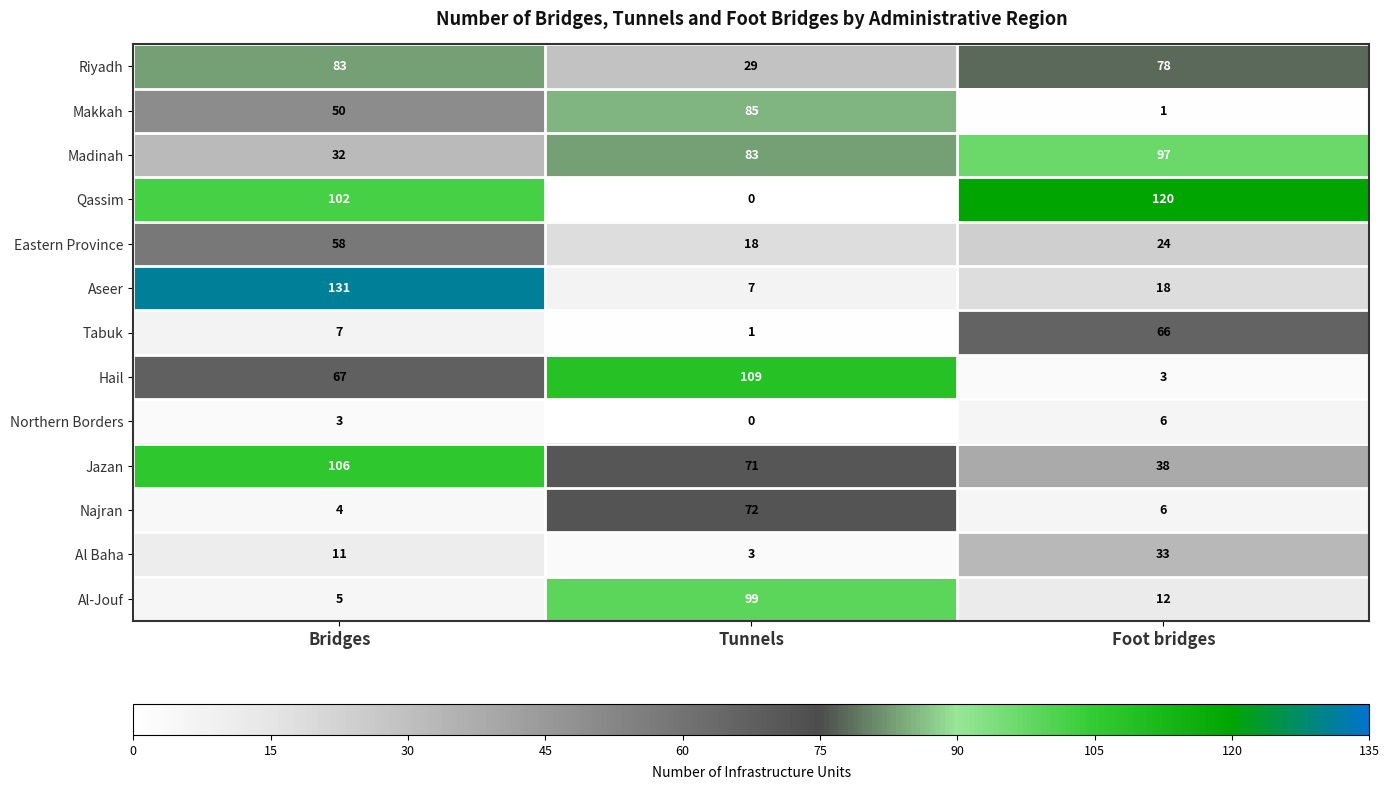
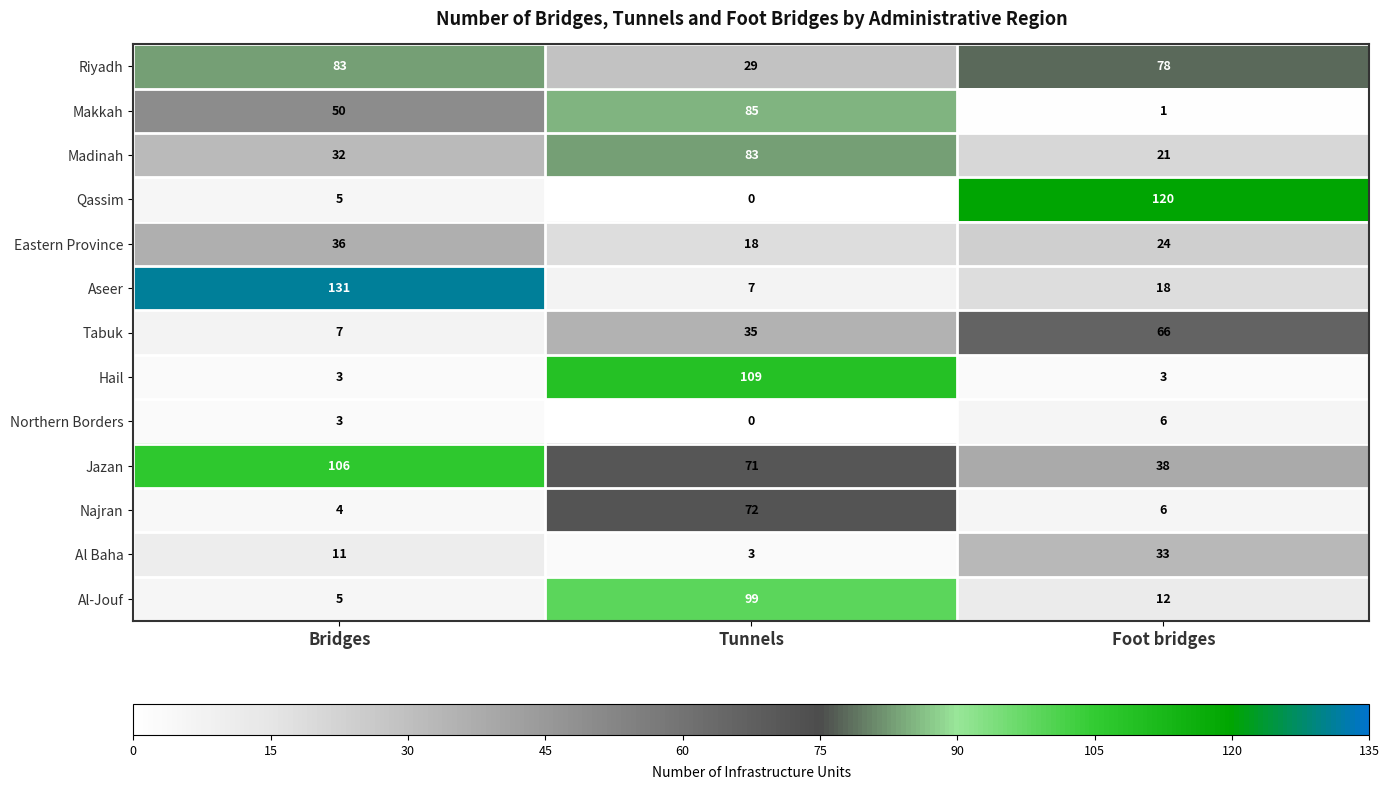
Madinah, Foot bridges: 97 -> 21
Qassim, Bridges: 102 -> 5
Eastern Province, Bridges: 58 -> 36
Tabuk, Tunnels: 1 -> 35
Hail, Bridges: 67 -> 3
